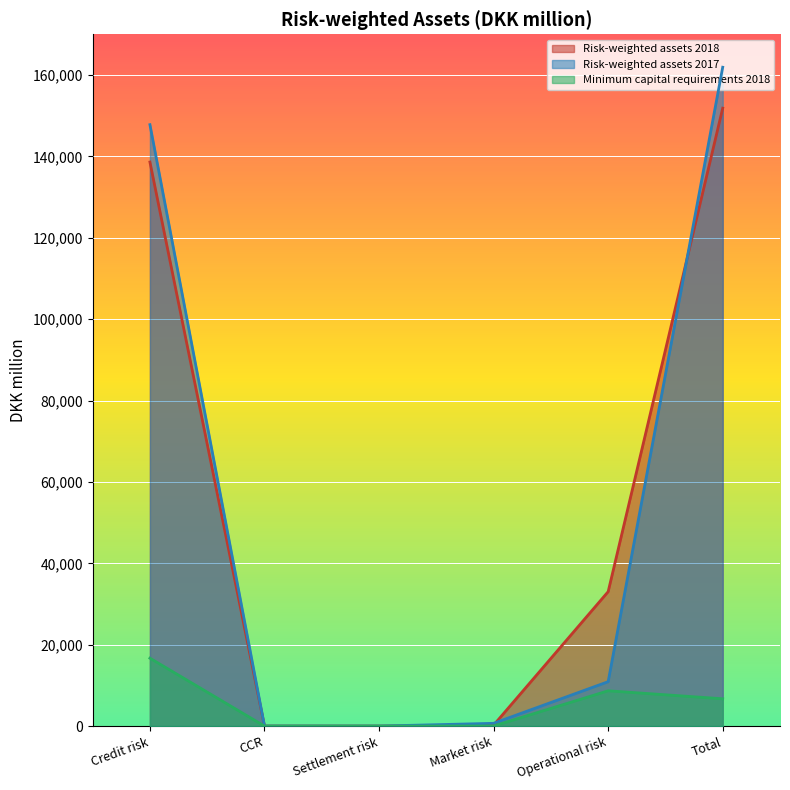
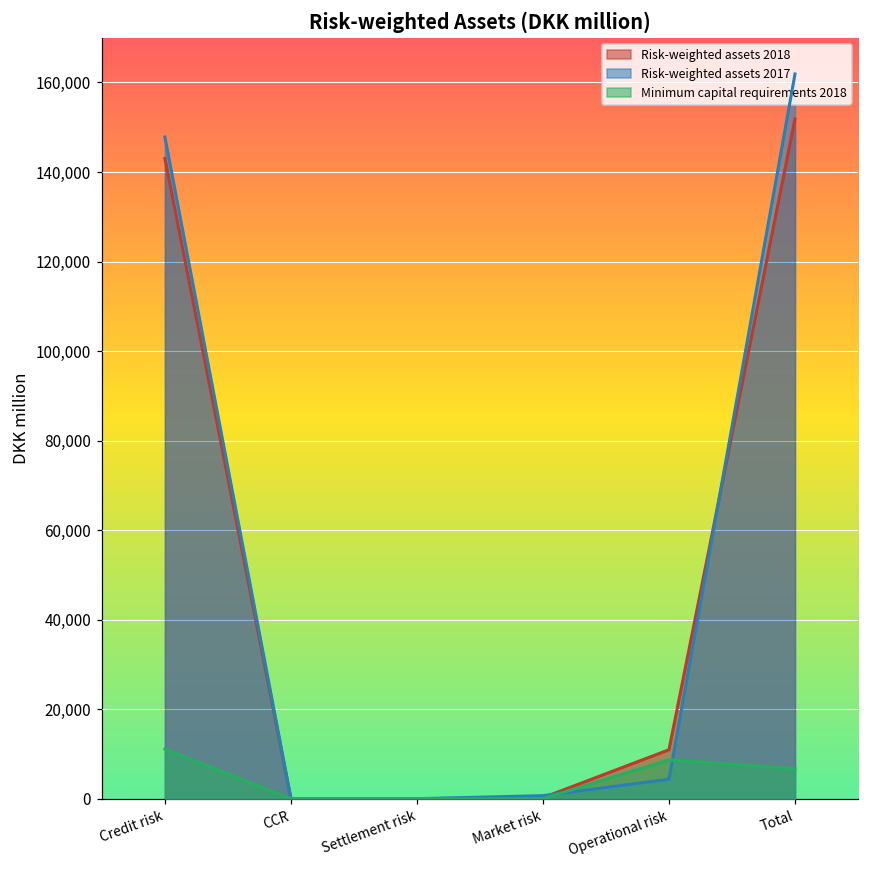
Risk-weighted assets 2018, Credit risk: 139,000 -> 143,000
Minimum capital requirements 2018, Credit risk: 17,000 -> 11,000
Risk-weighted assets 2018, Operational risk: 33,000 -> 11,000
Risk-weighted assets 2017, Operational risk: 11,000 -> 4,000
